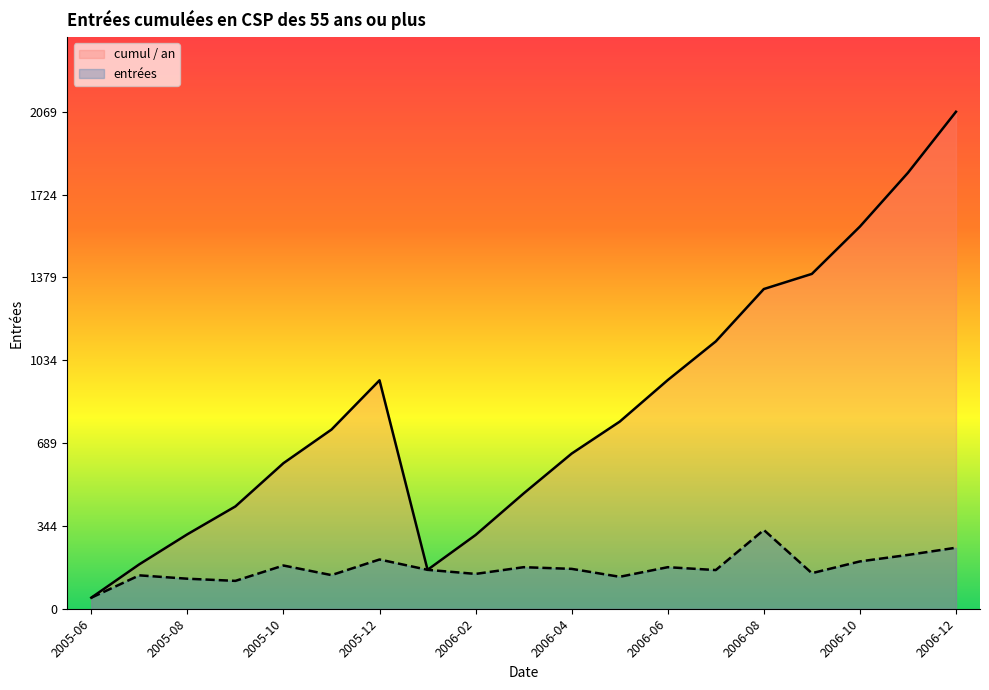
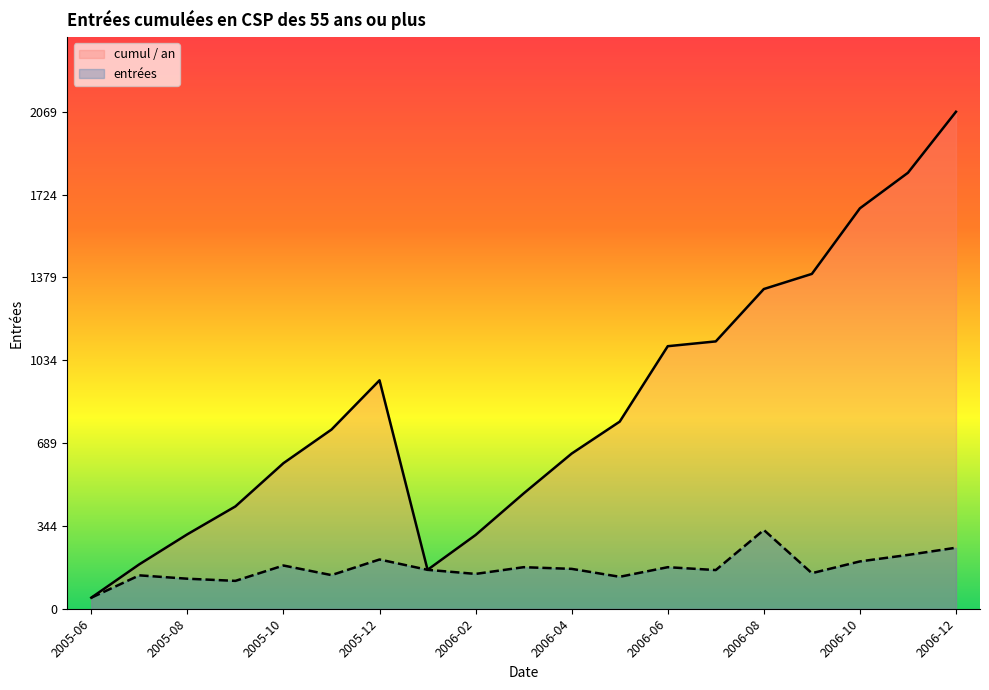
cumul / an, 2006-06: 950 -> 1090
cumul / an, 2006-10: 1590 -> 1670
